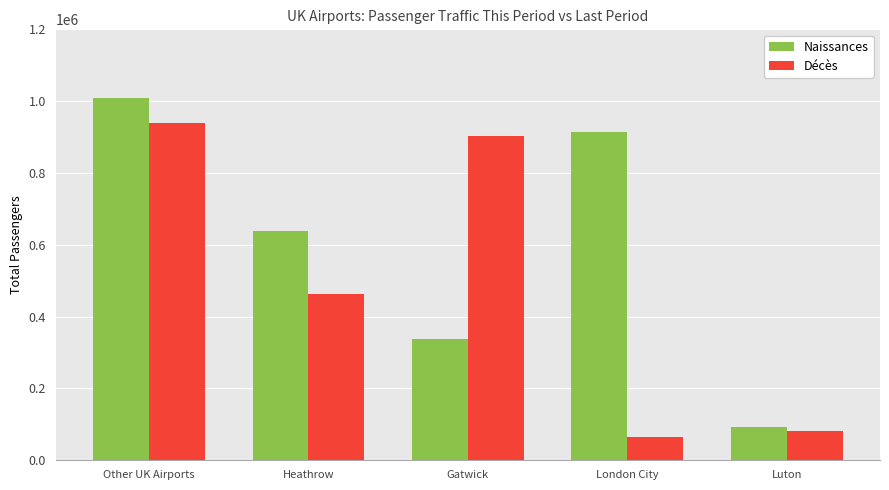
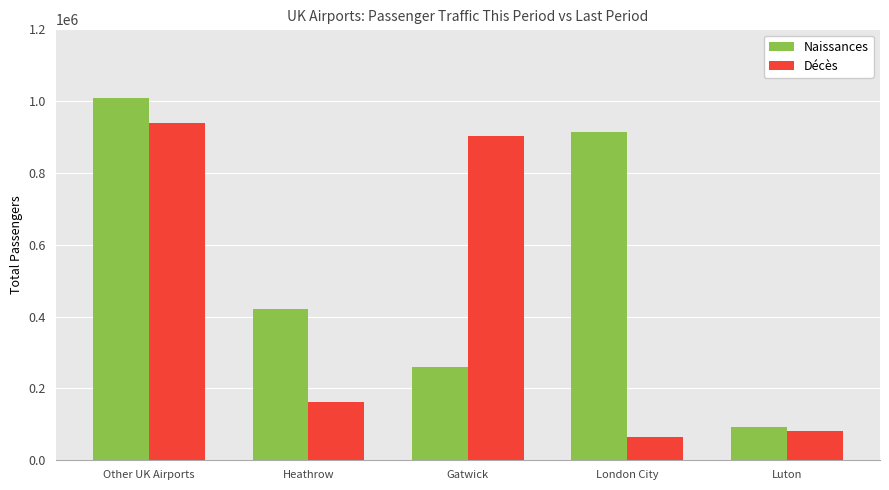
Naissances, Heathrow: 640000 -> 420000
Décès, Heathrow: 460000 -> 160000
Naissances, Gatwick: 340000 -> 260000
